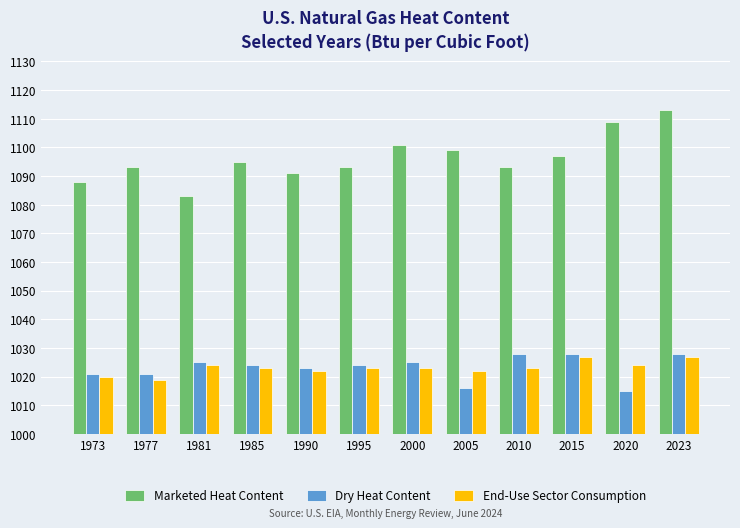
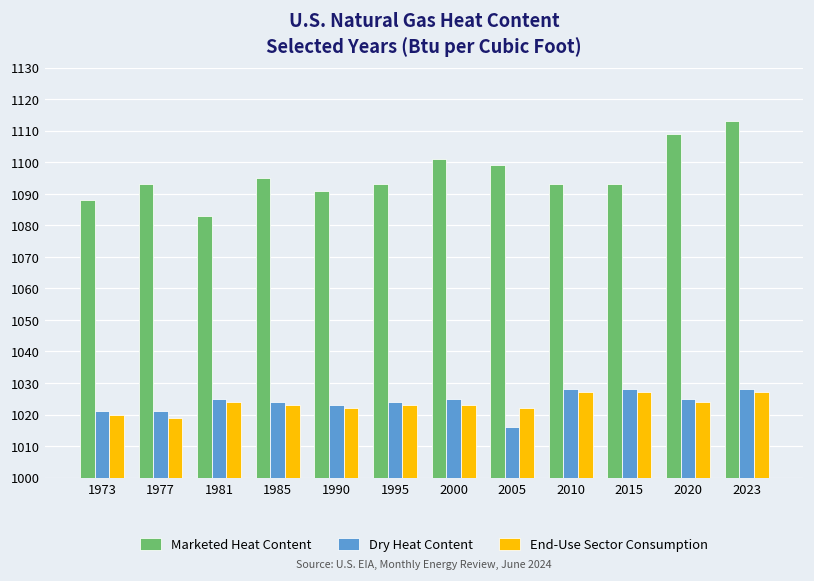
End-Use Sector Consumption, 2010: 1023 -> 1027
Marketed Heat Content, 2015: 1097 -> 1093
Dry Heat Content, 2020: 1015 -> 1025
